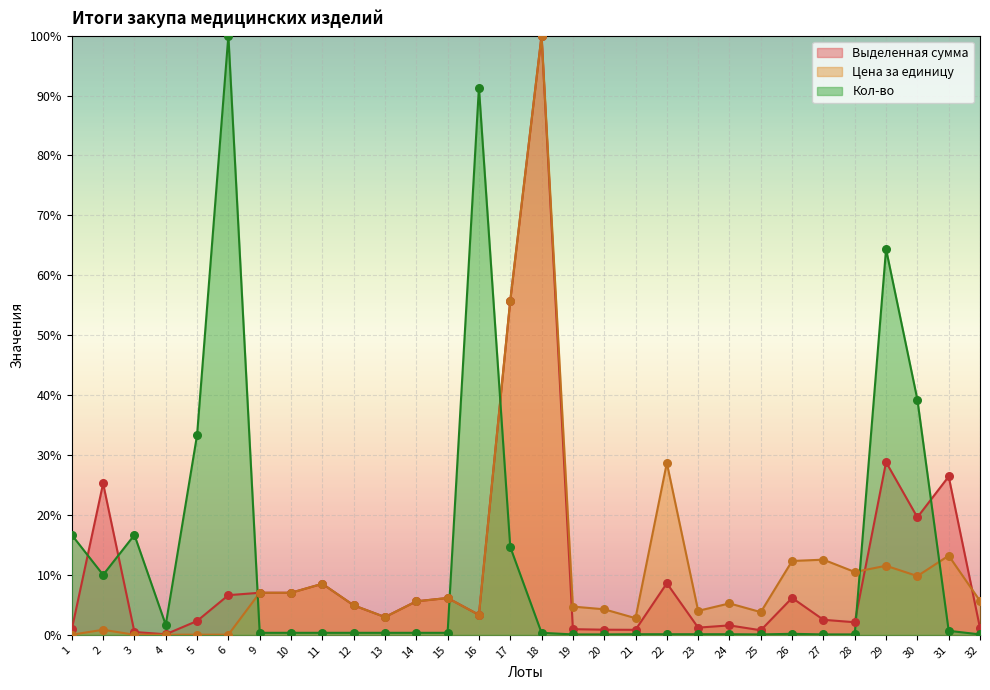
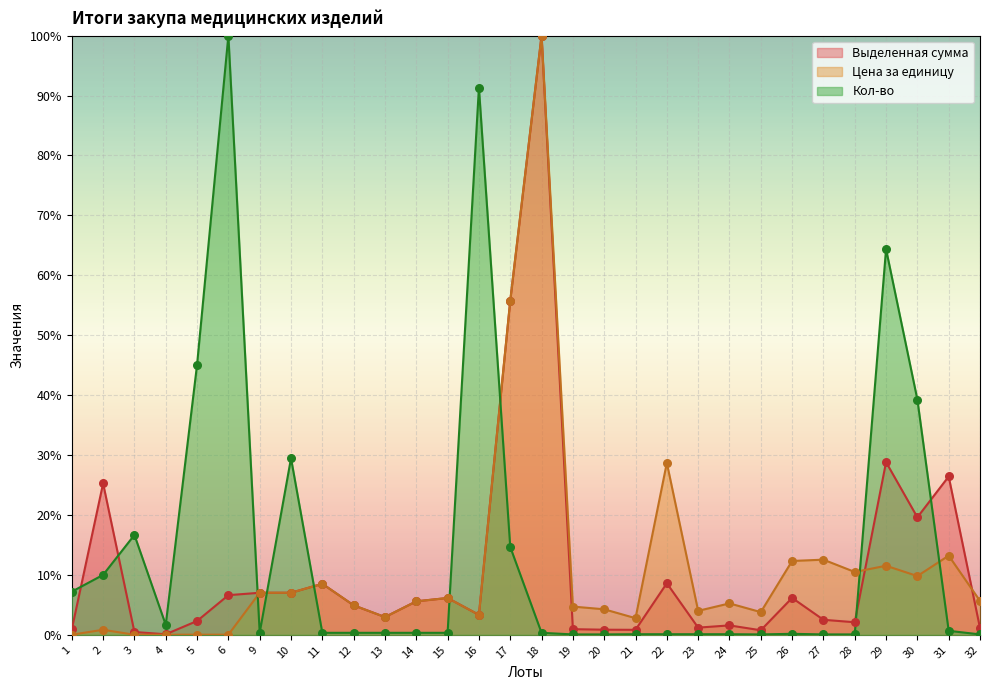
Кол-во, 1: 17% -> 7%
Кол-во, 5: 33% -> 45%
Кол-во, 10: 0% -> 29%
